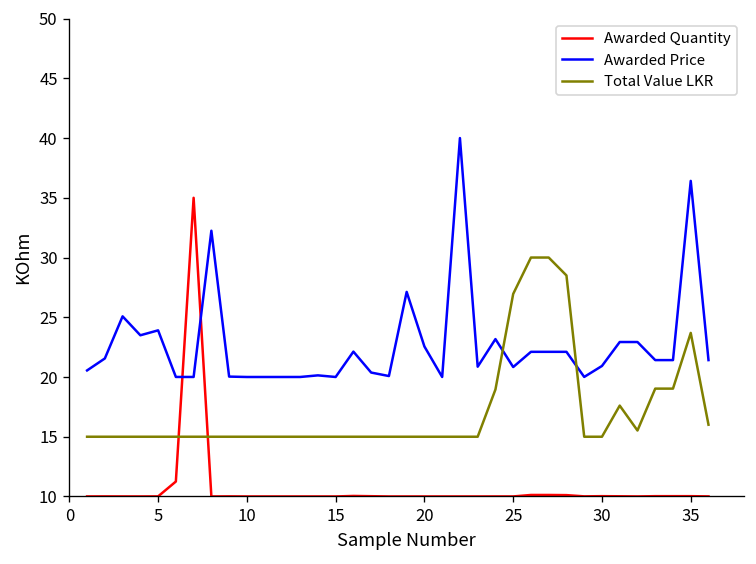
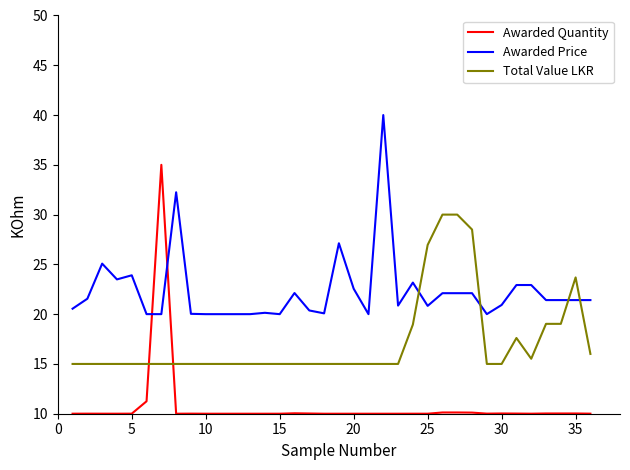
Awarded Price, 35: 36 -> 21
